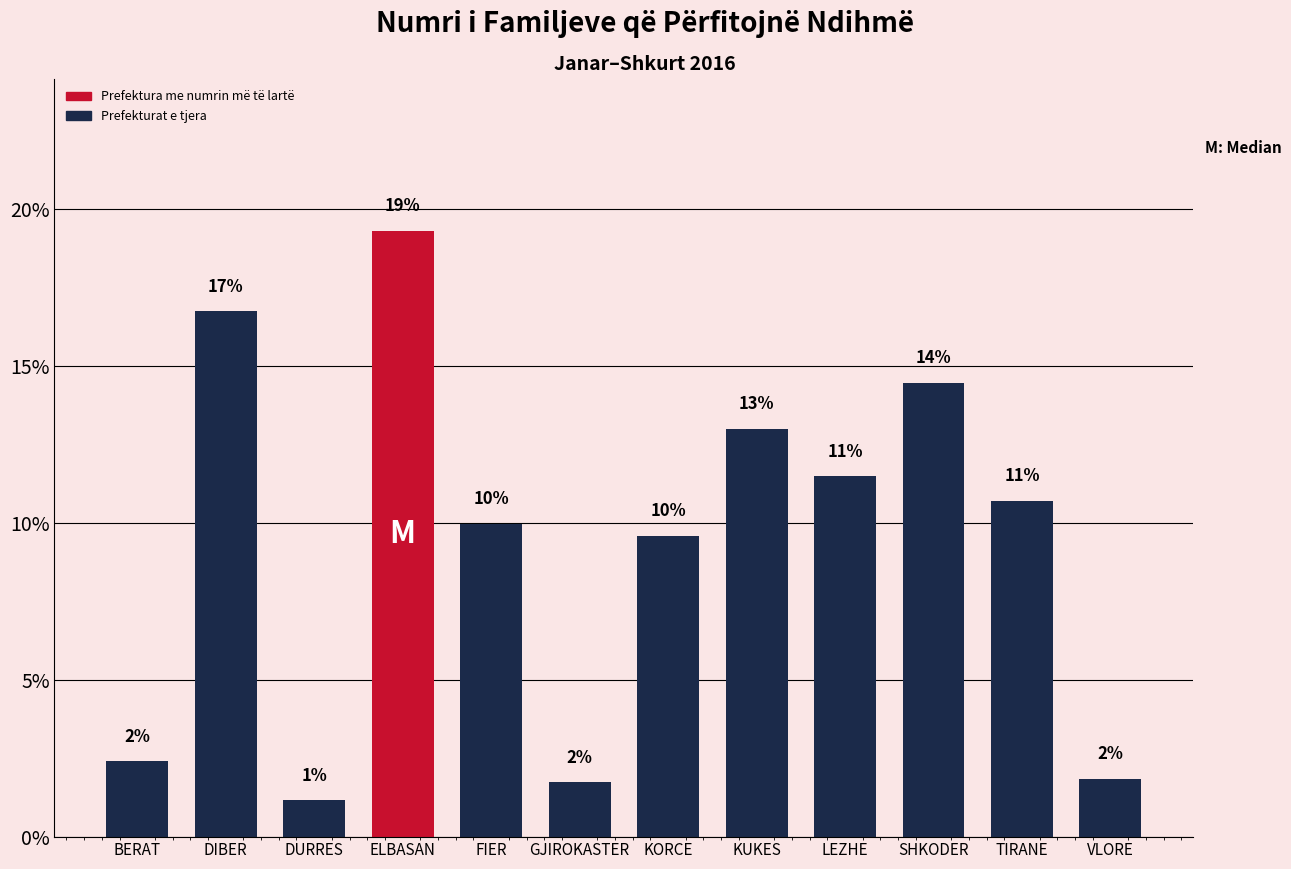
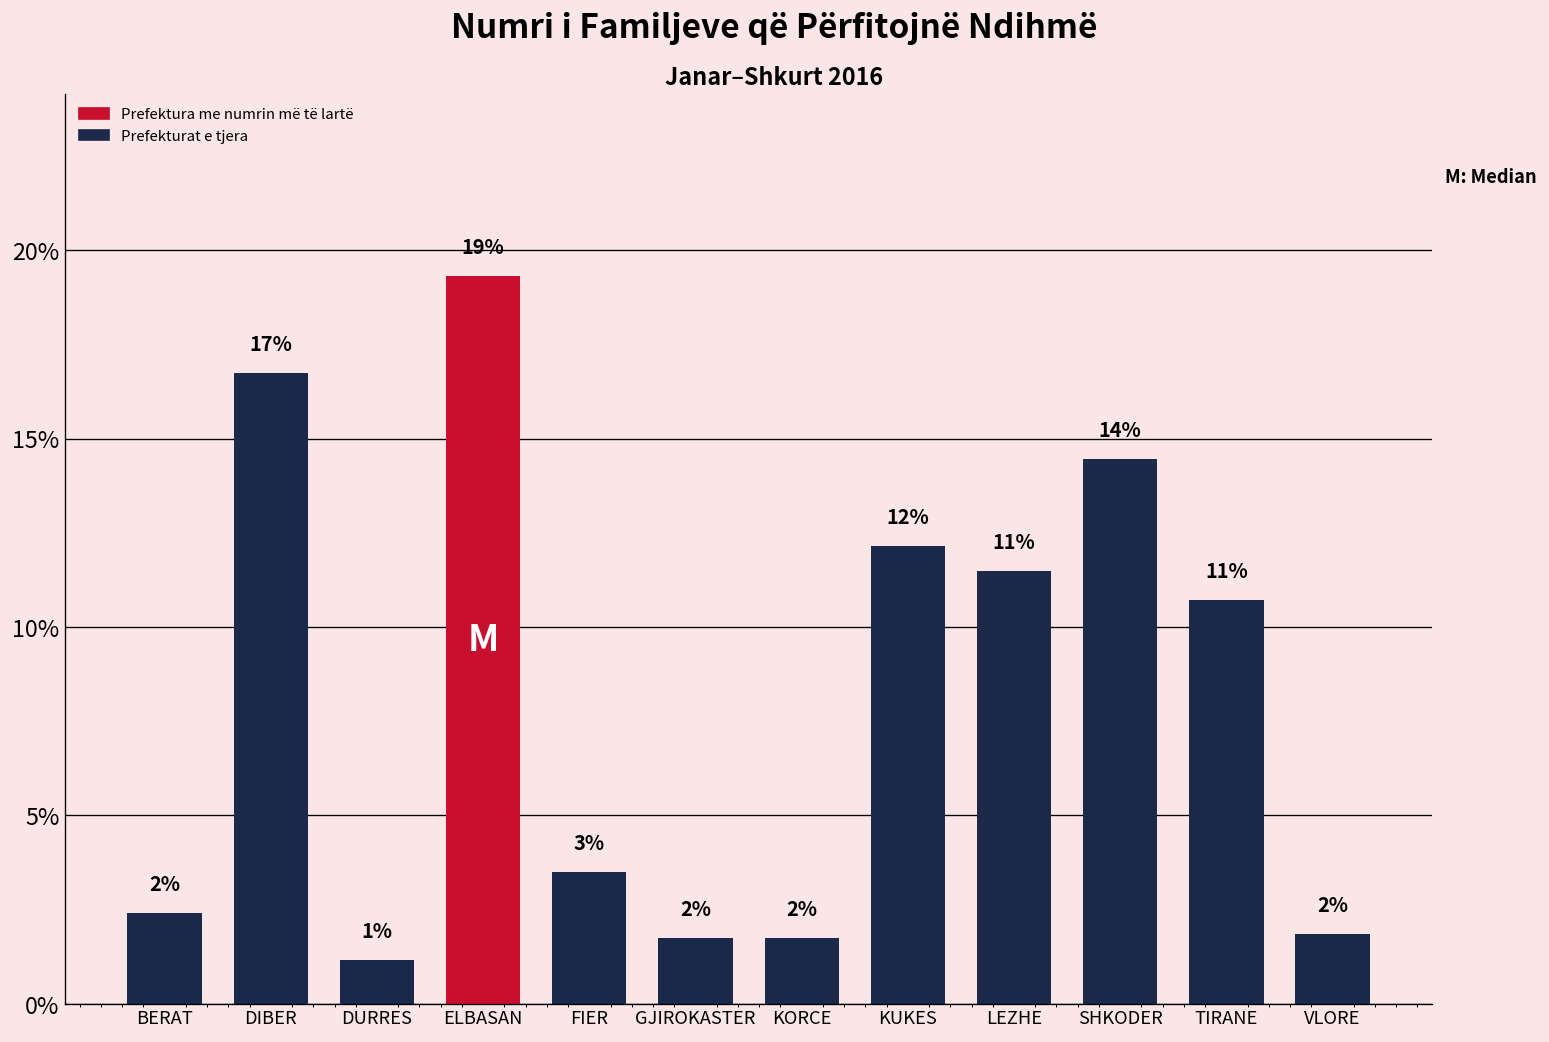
FIER: 10% -> 3%
KORCE: 10% -> 2%
KUKES: 13% -> 12%
